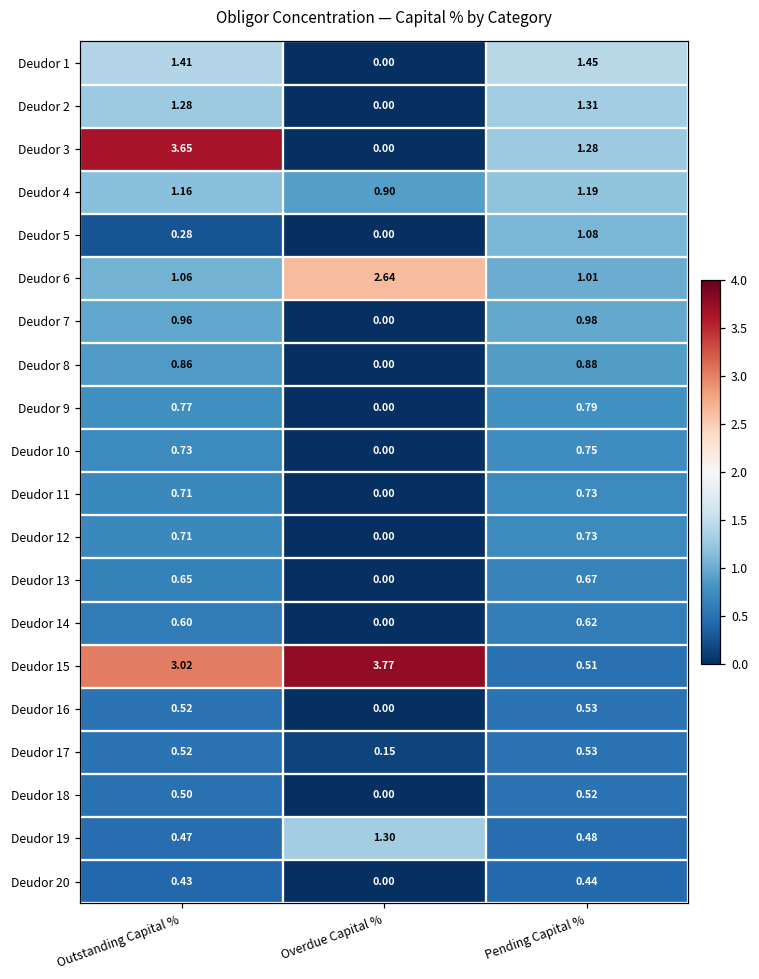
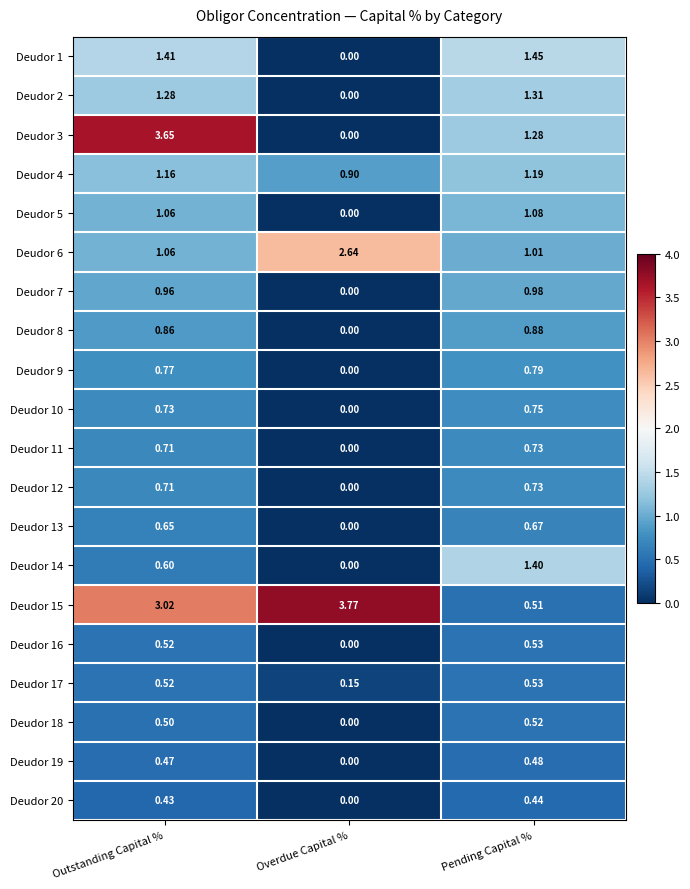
Deudor 5, Outstanding Capital %: 0.28 -> 1.06
Deudor 14, Pending Capital %: 0.62 -> 1.40
Deudor 19, Overdue Capital %: 1.30 -> 0.00
